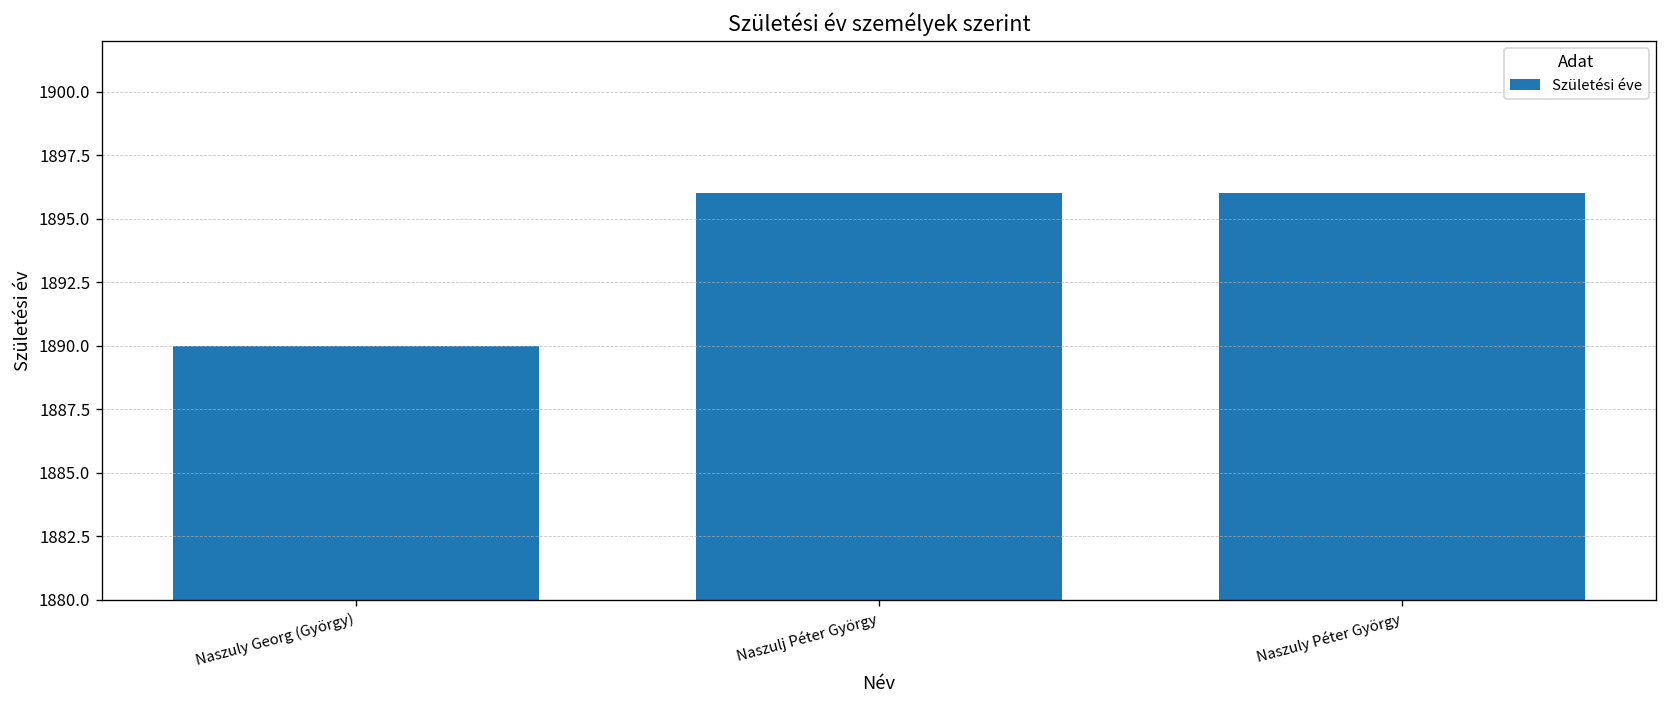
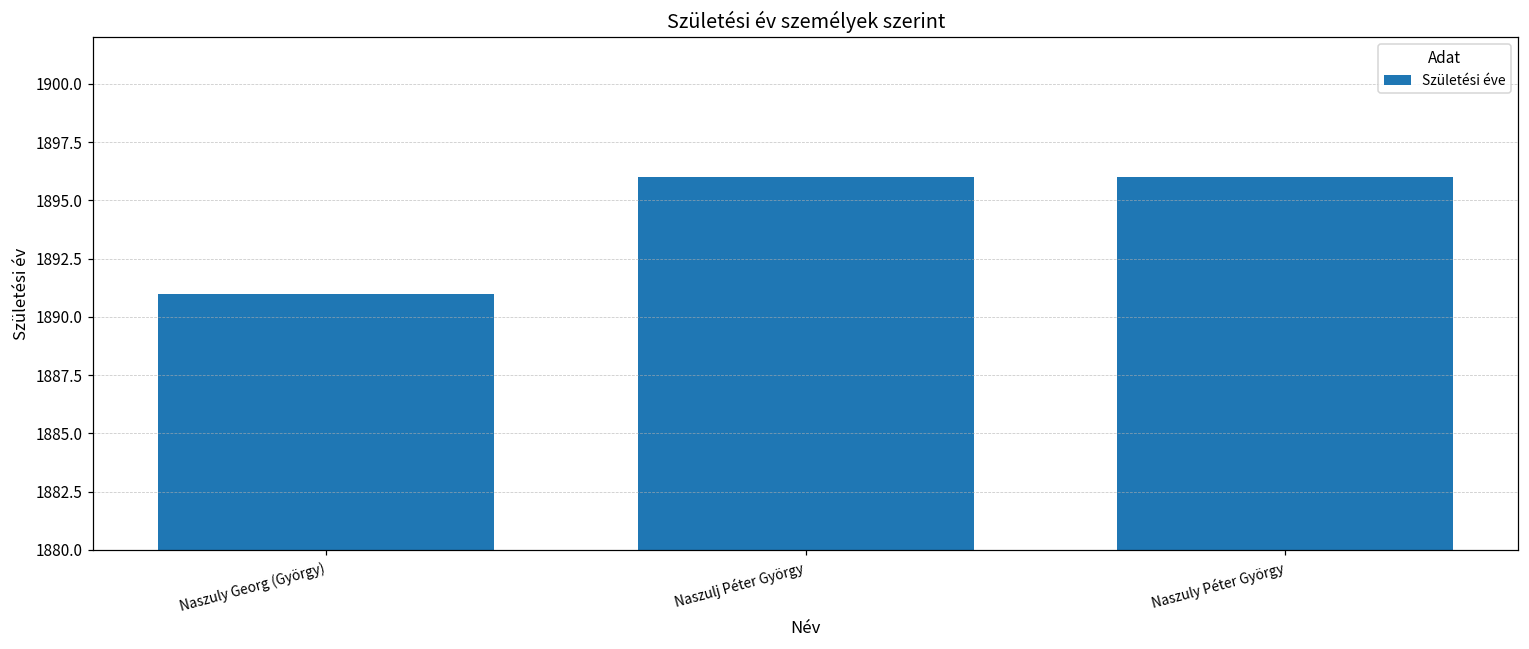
Naszuly Georg (György): 1890 -> 1891
